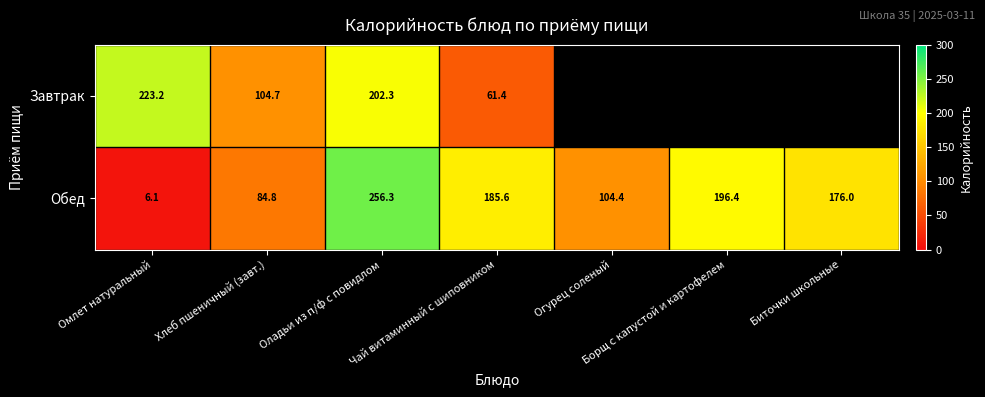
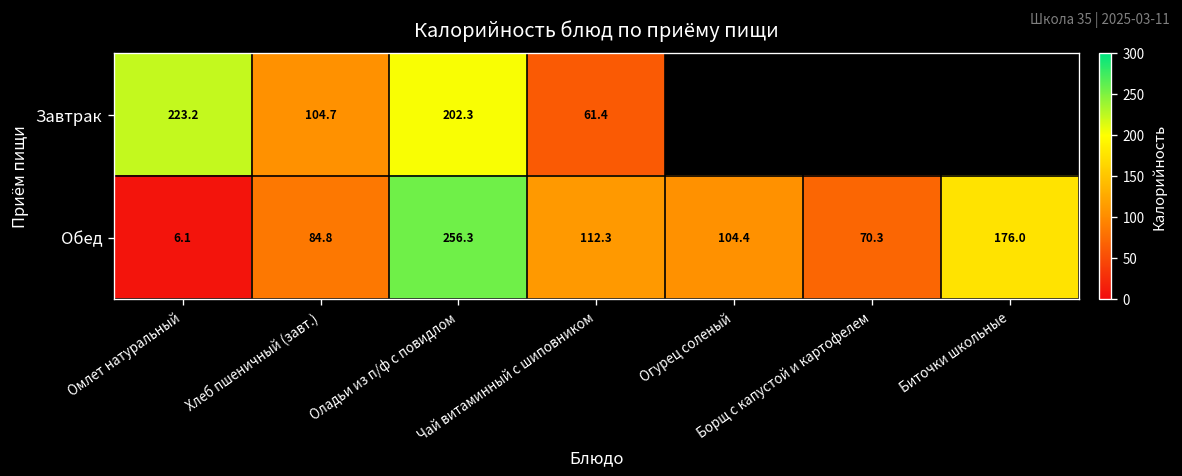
Обед, Чай витаминный с шиповником: 185.6 -> 112.3
Обед, Борщ с капустой и картофелем: 196.4 -> 70.3
